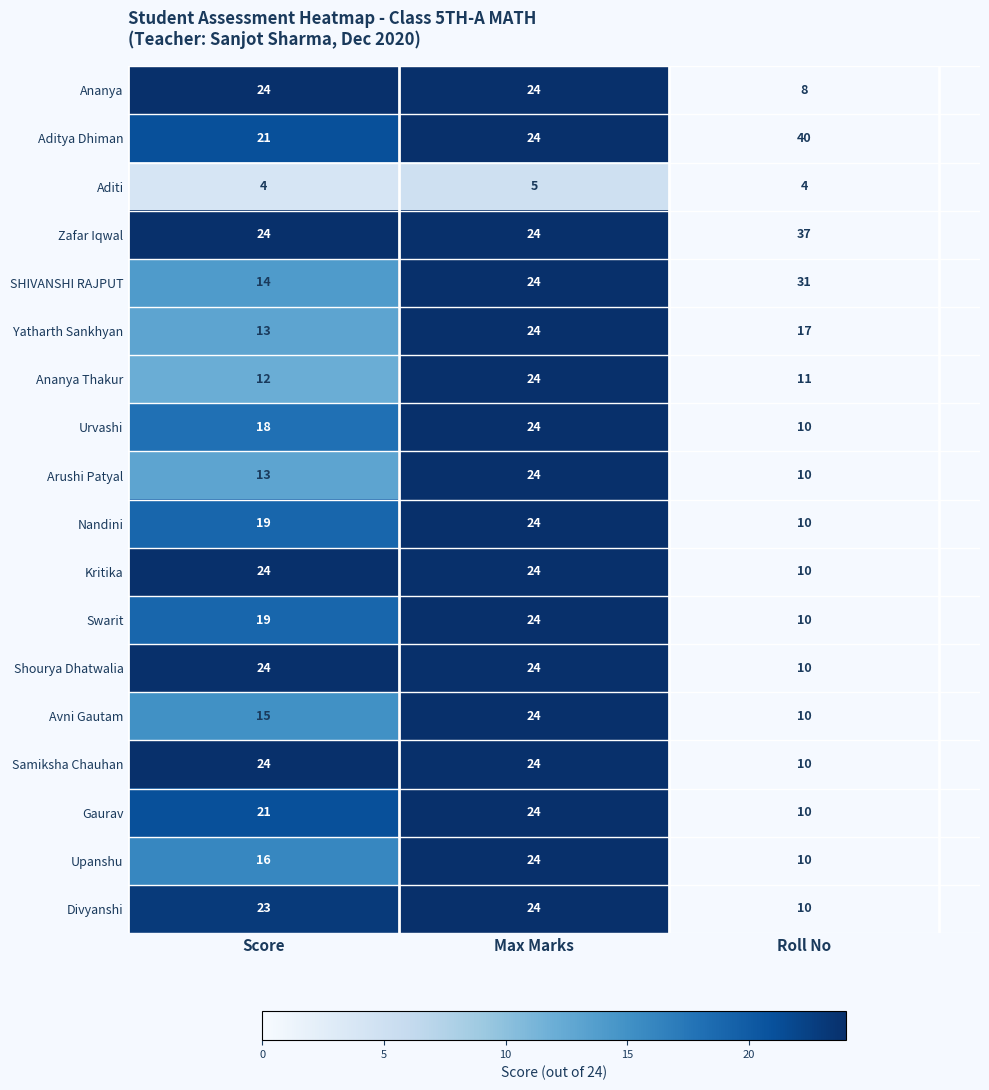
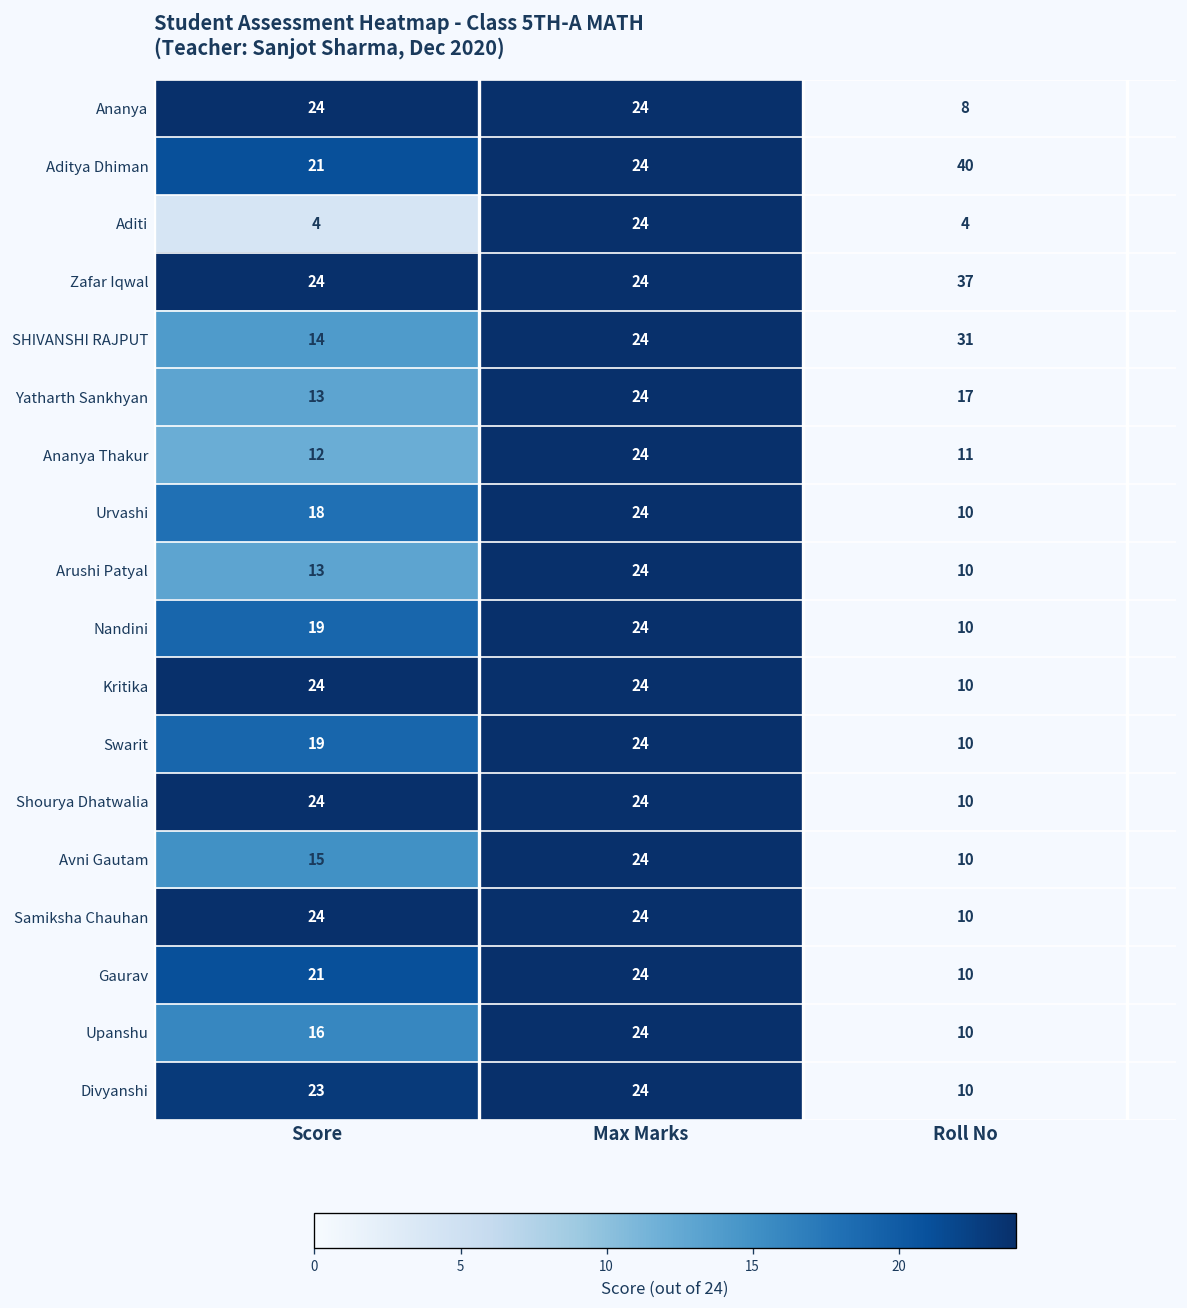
Aditi, Max Marks: 5 -> 24
